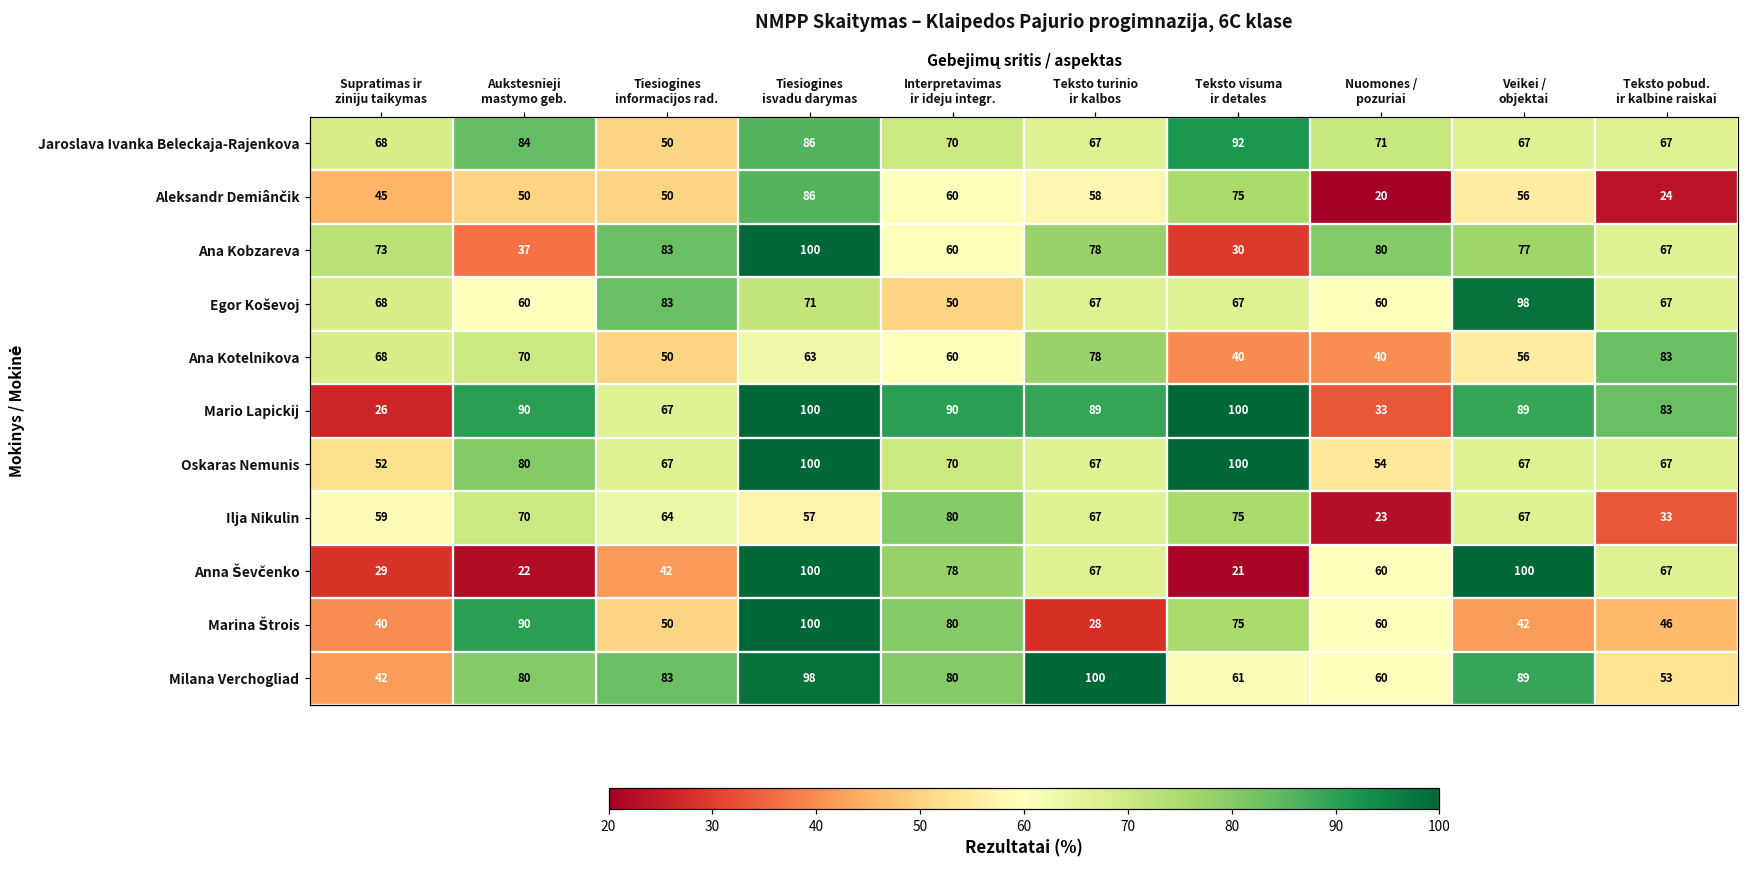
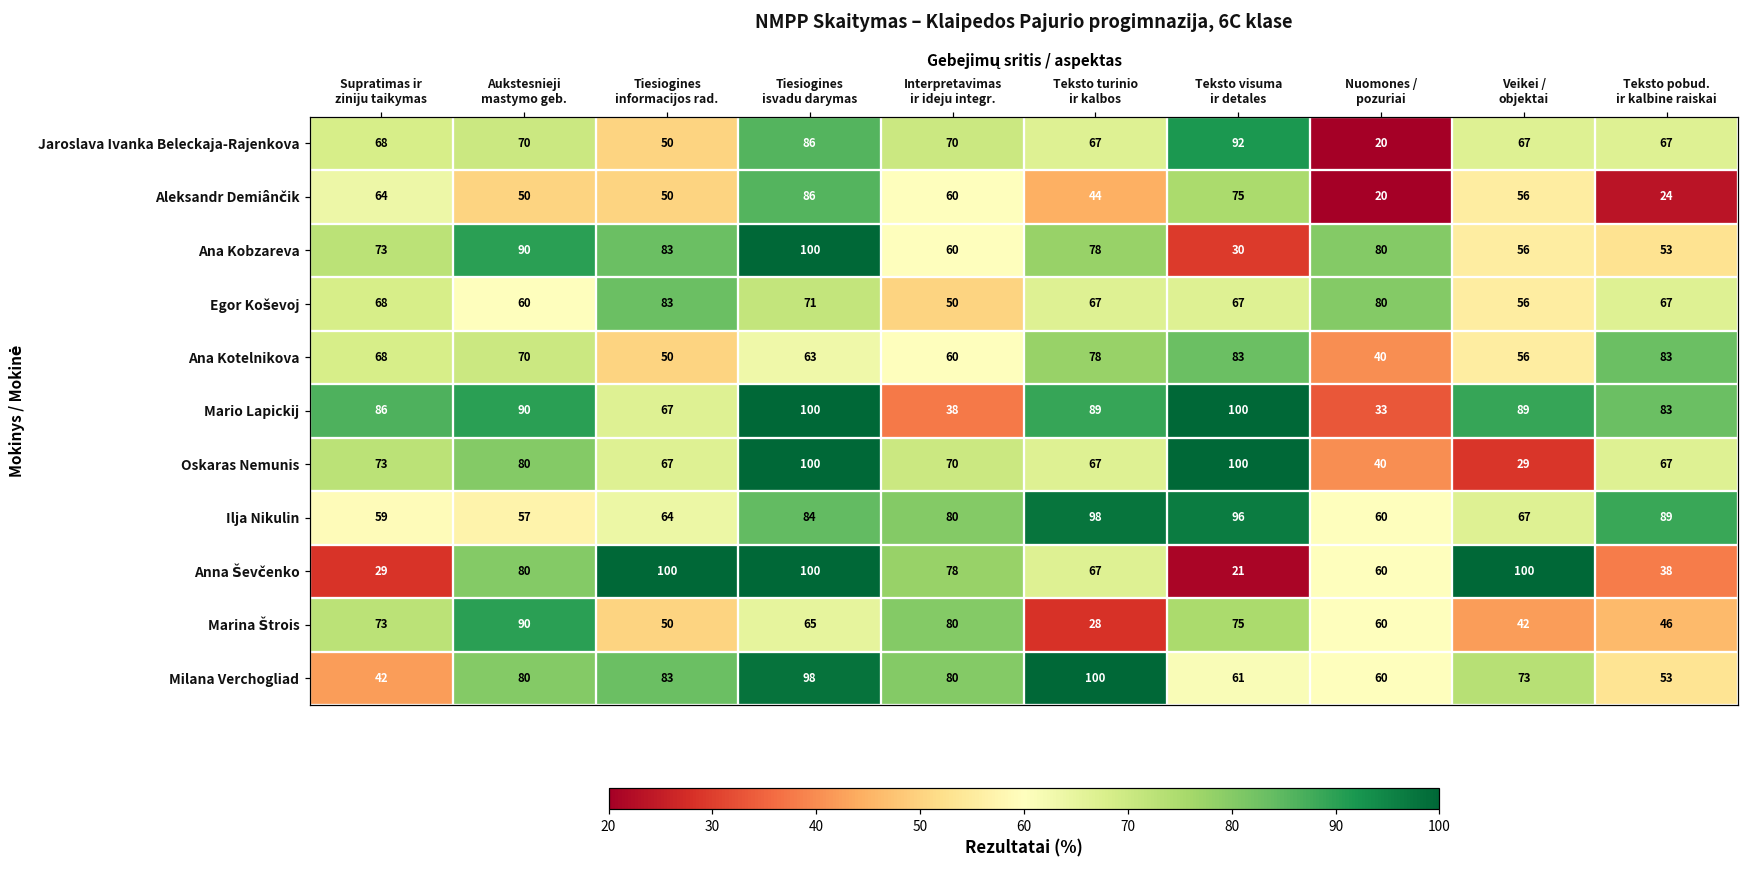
Jaroslava Ivanka Beleckaja-Rajenkova, Aukstesnieji mastymo geb.: 84 -> 70
Jaroslava Ivanka Beleckaja-Rajenkova, Nuomones / pozuriai: 71 -> 20
Aleksandr Demiânčik, Supratimas ir ziniju taikymas: 45 -> 64
Aleksandr Demiânčik, Teksto turinio ir kalbos: 58 -> 44
Ana Kobzareva, Aukstesnieji mastymo geb.: 37 -> 90
Ana Kobzareva, Veikei / objektai: 77 -> 56
Ana Kobzareva, Teksto pobud. ir kalbine raiskai: 67 -> 53
Egor Koševoj, Nuomones / pozuriai: 60 -> 80
Egor Koševoj, Veikei / objektai: 98 -> 56
Ana Kotelnikova, Teksto visuma ir detales: 40 -> 83
Mario Lapickij, Supratimas ir ziniju taikymas: 26 -> 86
Mario Lapickij, Interpretavimas ir ideju integr.: 90 -> 38
Oskaras Nemunis, Supratimas ir ziniju taikymas: 52 -> 73
Oskaras Nemunis, Nuomones / pozuriai: 54 -> 40
Oskaras Nemunis, Veikei / objektai: 67 -> 29
Ilja Nikulin, Aukstesnieji mastymo geb.: 70 -> 57
Ilja Nikulin, Tiesiogines isvadu darymas: 57 -> 84
Ilja Nikulin, Teksto turinio ir kalbos: 67 -> 98
Ilja Nikulin, Teksto visuma ir detales: 75 -> 96
Ilja Nikulin, Nuomones / pozuriai: 23 -> 60
Ilja Nikulin, Teksto pobud. ir kalbine raiskai: 33 -> 89
Anna Ševčenko, Aukstesnieji mastymo geb.: 22 -> 80
Anna Ševčenko, Tiesiogines informacijos rad.: 42 -> 100
Anna Ševčenko, Teksto pobud. ir kalbine raiskai: 67 -> 38
Marina Štrois, Supratimas ir ziniju taikymas: 40 -> 73
Marina Štrois, Tiesiogines isvadu darymas: 100 -> 65
Milana Verchogliad, Veikei / objektai: 89 -> 73
